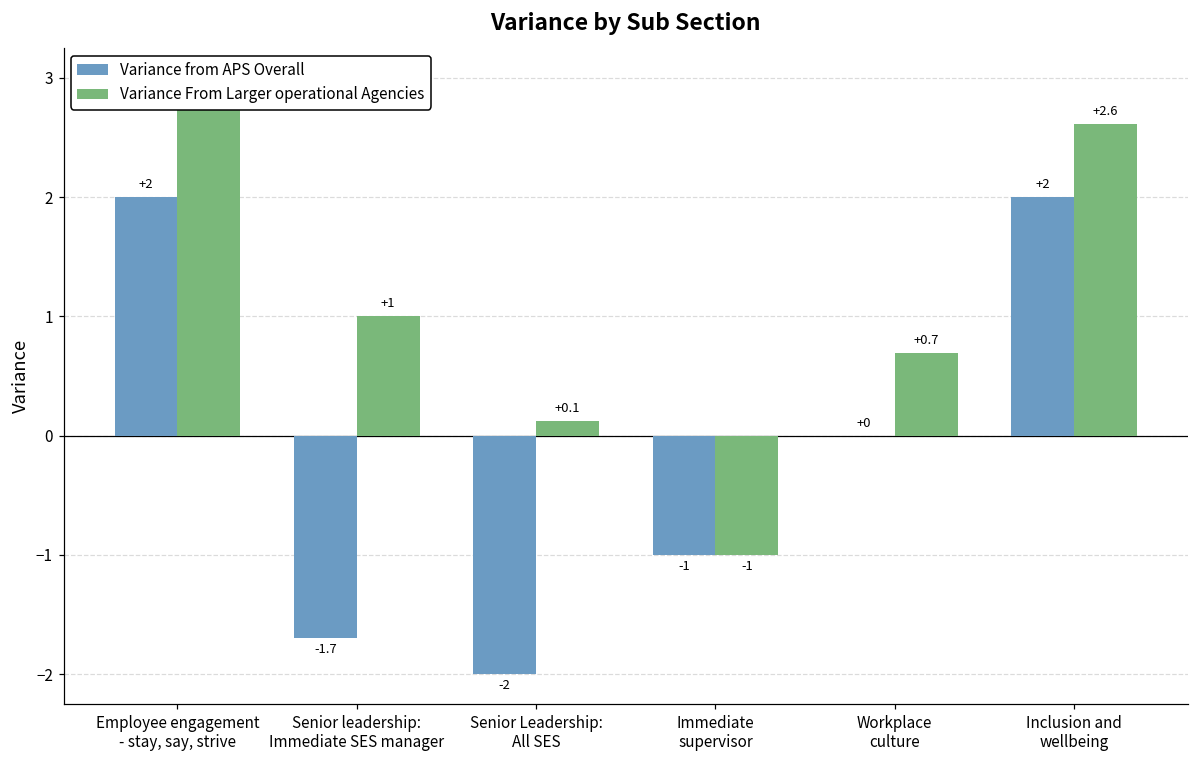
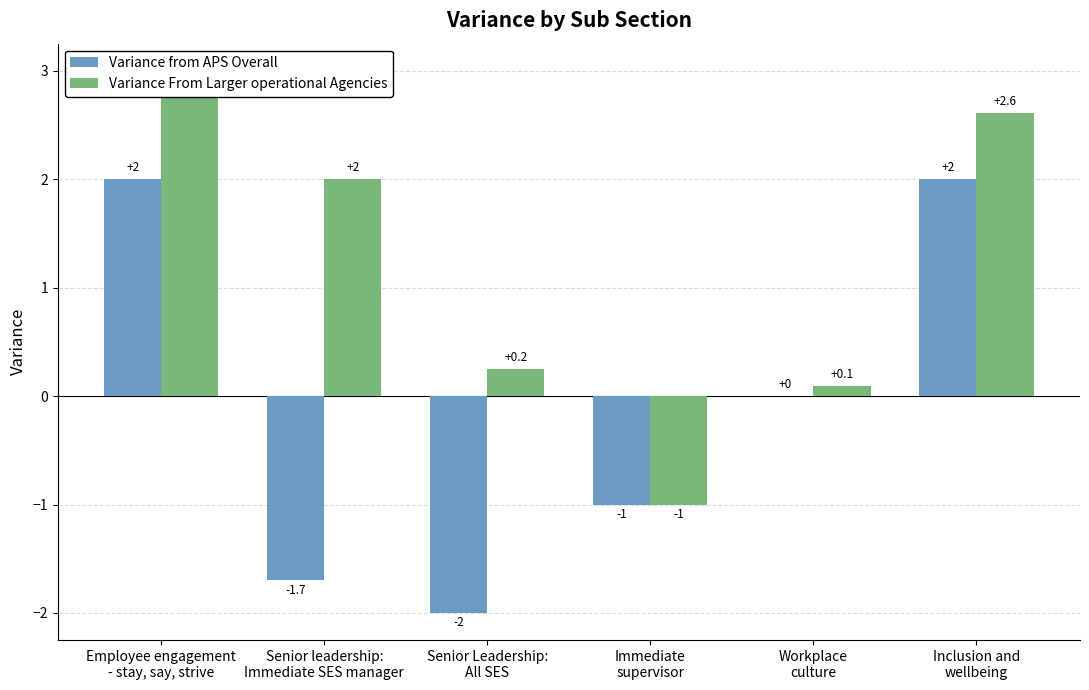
Variance From Larger operational Agencies, Senior leadership: Immediate SES manager: +1 -> +2
Variance From Larger operational Agencies, Senior Leadership: All SES: +0.1 -> +0.2
Variance From Larger operational Agencies, Workplace culture: +0.7 -> +0.1
